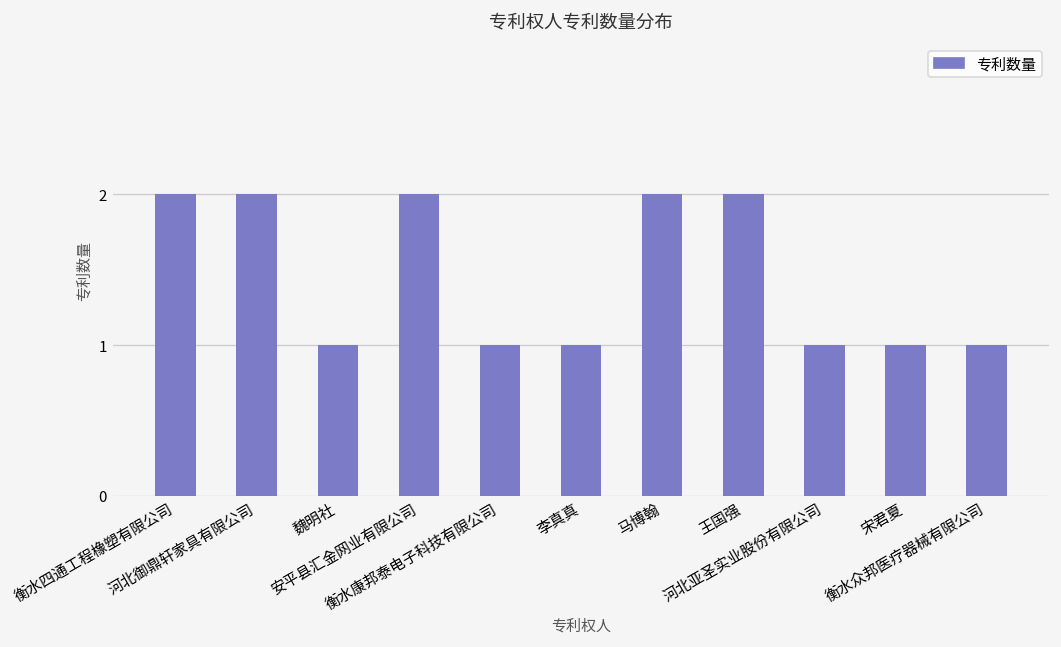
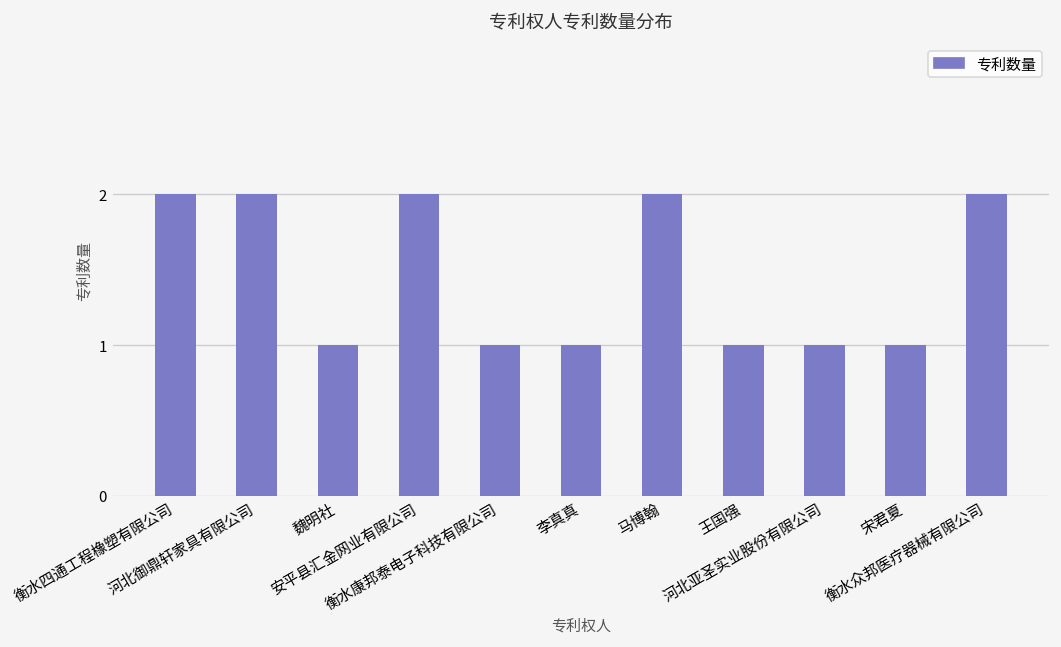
王国强: 2 -> 1
衡水众邦医疗器械有限公司: 1 -> 2
